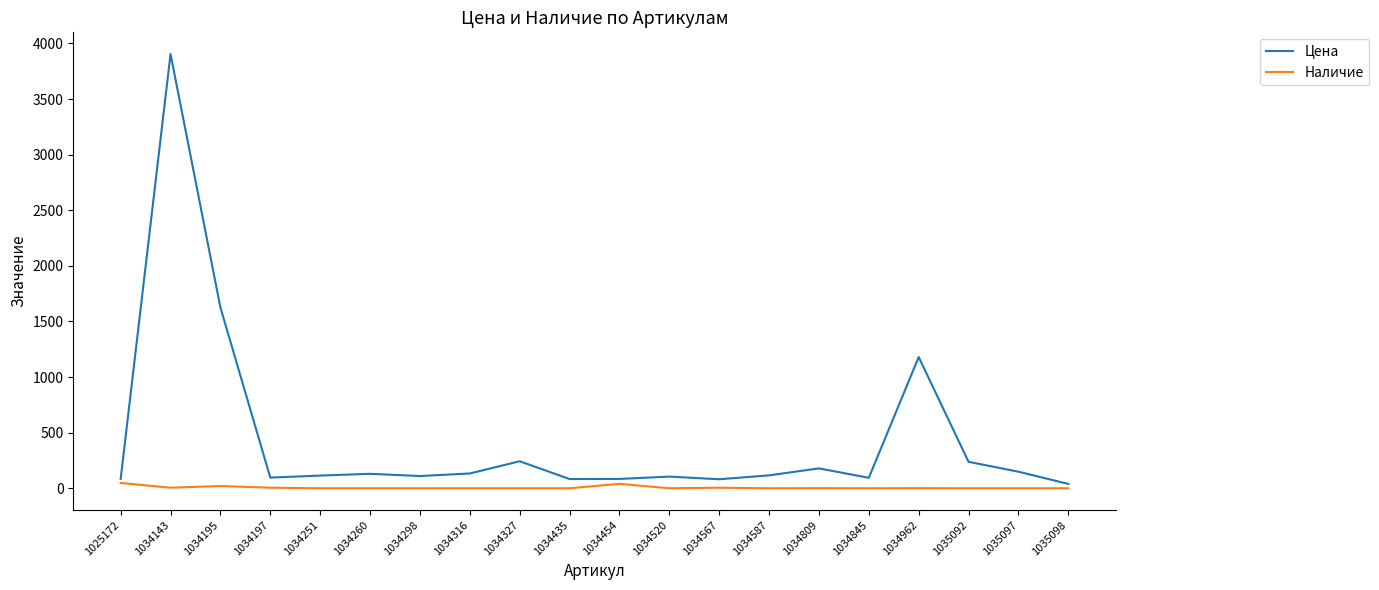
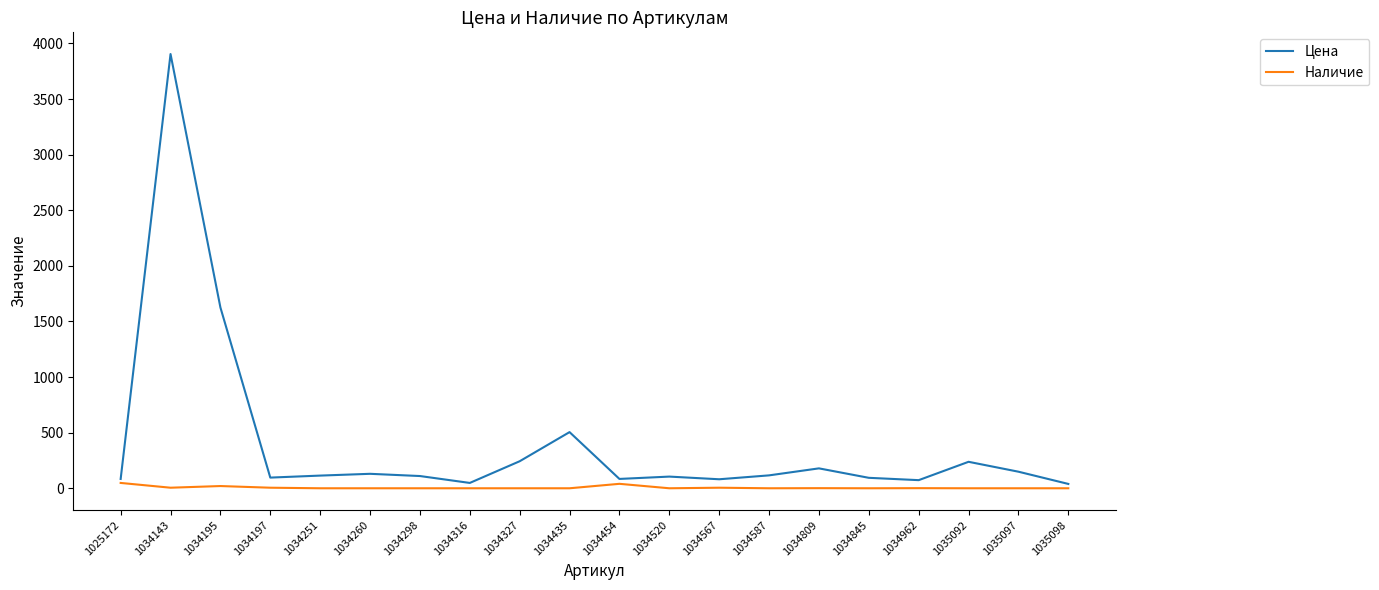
Цена, 1034316: 130 -> 50
Цена, 1034435: 80 -> 510
Цена, 1034962: 1180 -> 70
